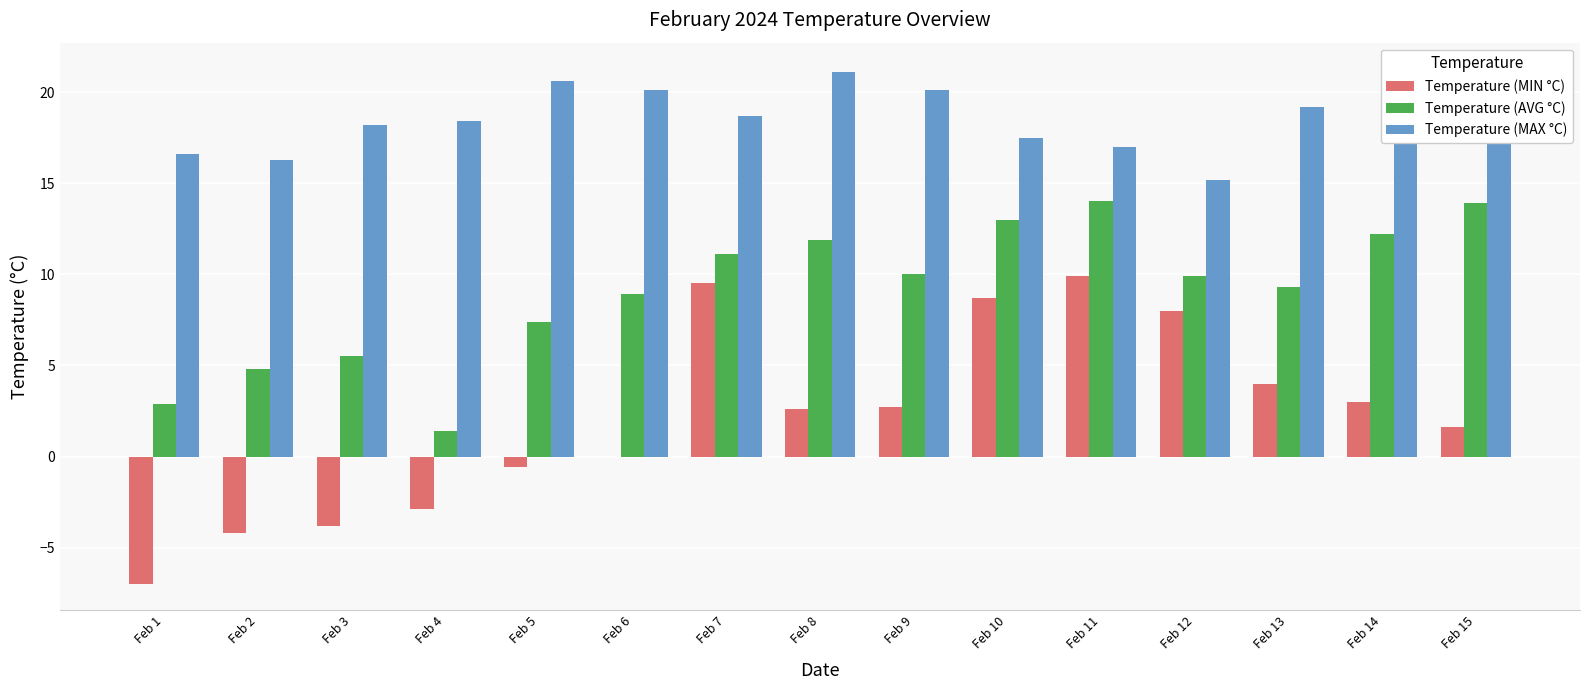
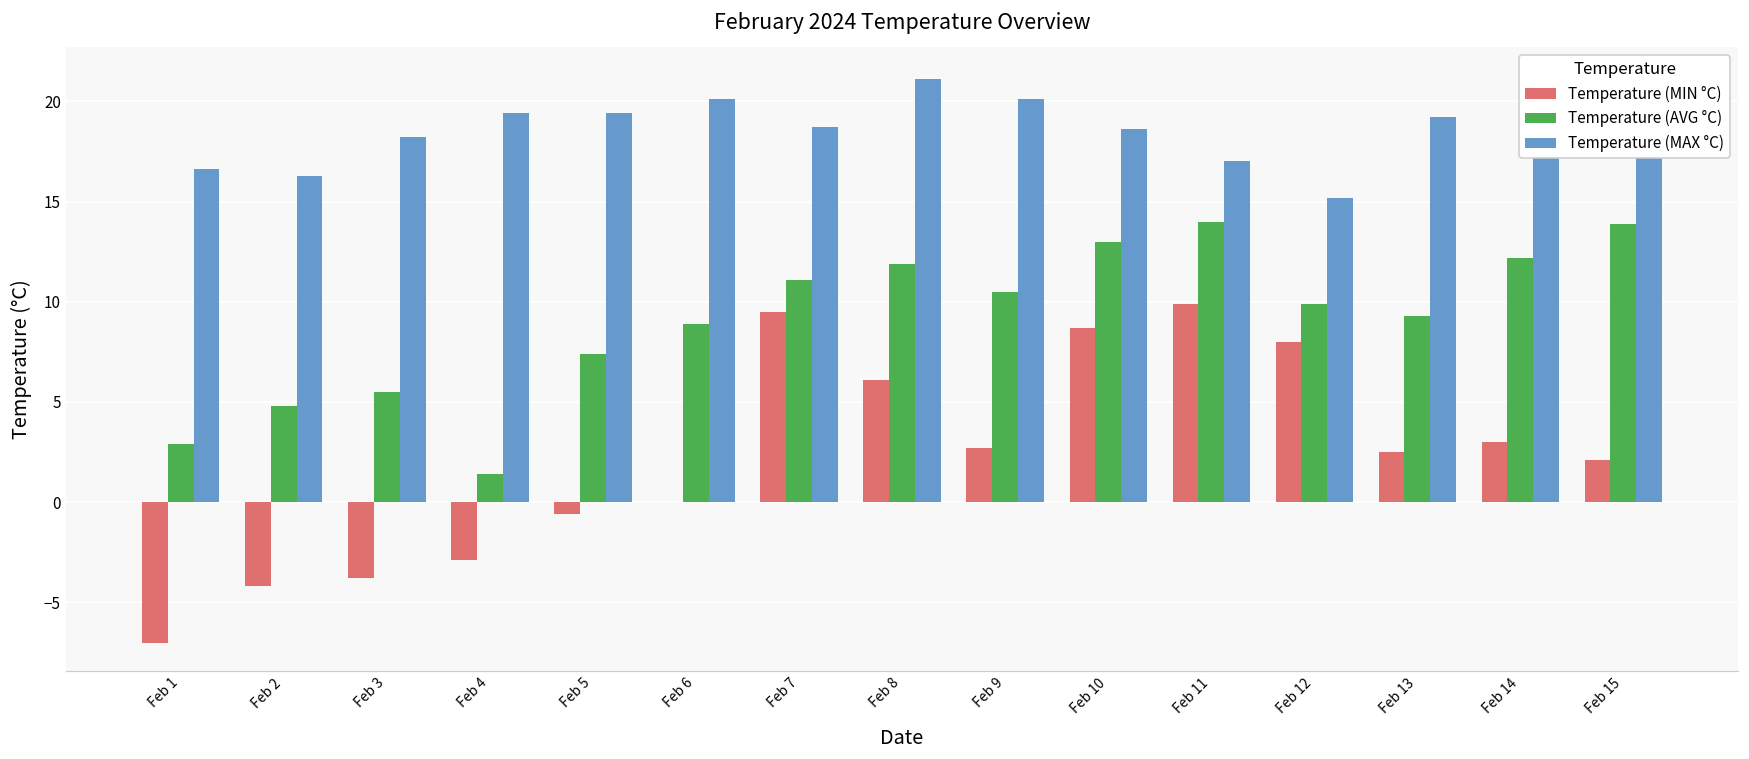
Temperature (MAX °C), Feb 4: 18.4 -> 19.4
Temperature (MAX °C), Feb 5: 20.6 -> 19.4
Temperature (MIN °C), Feb 8: 2.6 -> 6.1
Temperature (AVG °C), Feb 9: 10.0 -> 10.5
Temperature (MAX °C), Feb 10: 17.5 -> 18.6
Temperature (MIN °C), Feb 13: 4.0 -> 2.5
Temperature (MIN °C), Feb 15: 1.6 -> 2.1
